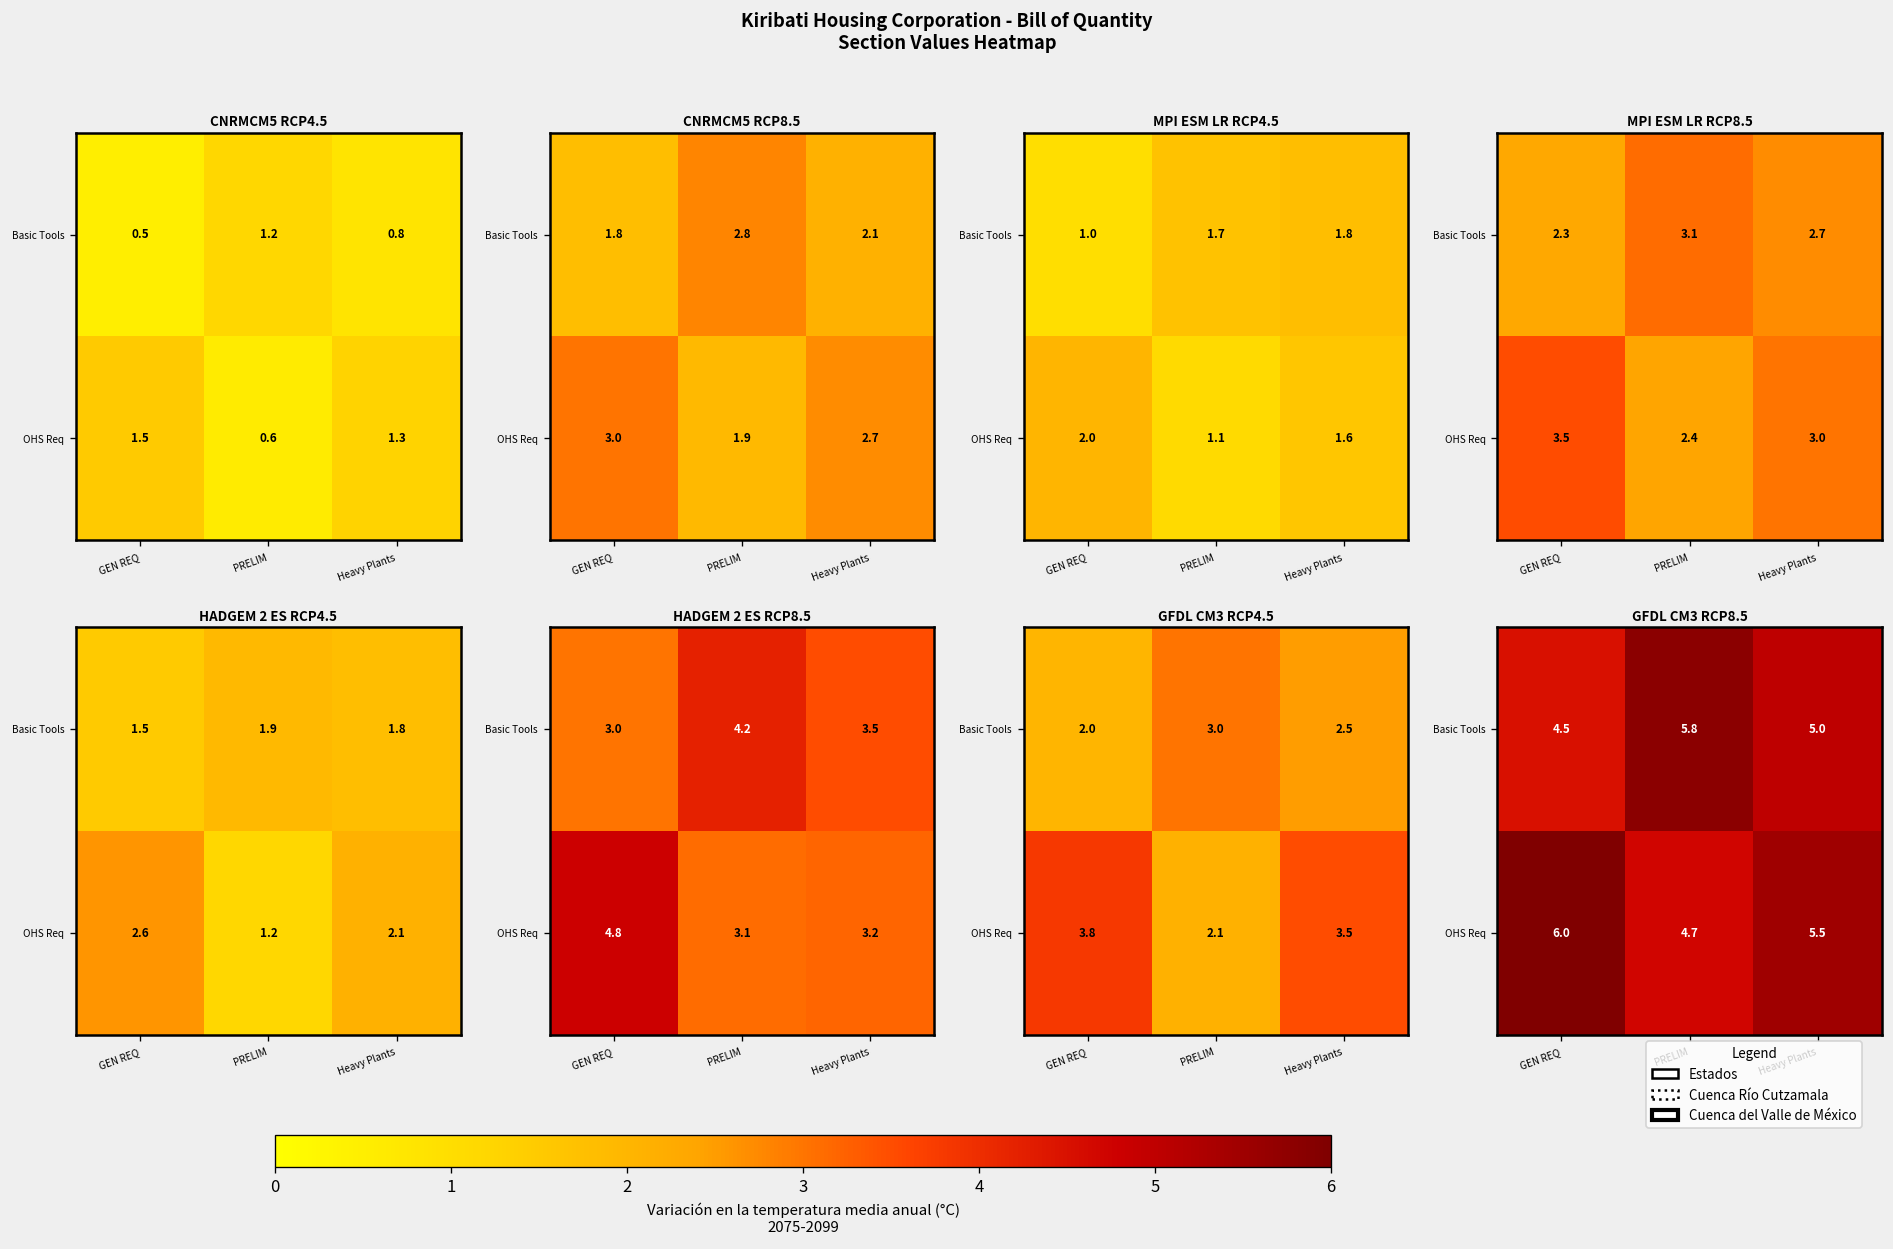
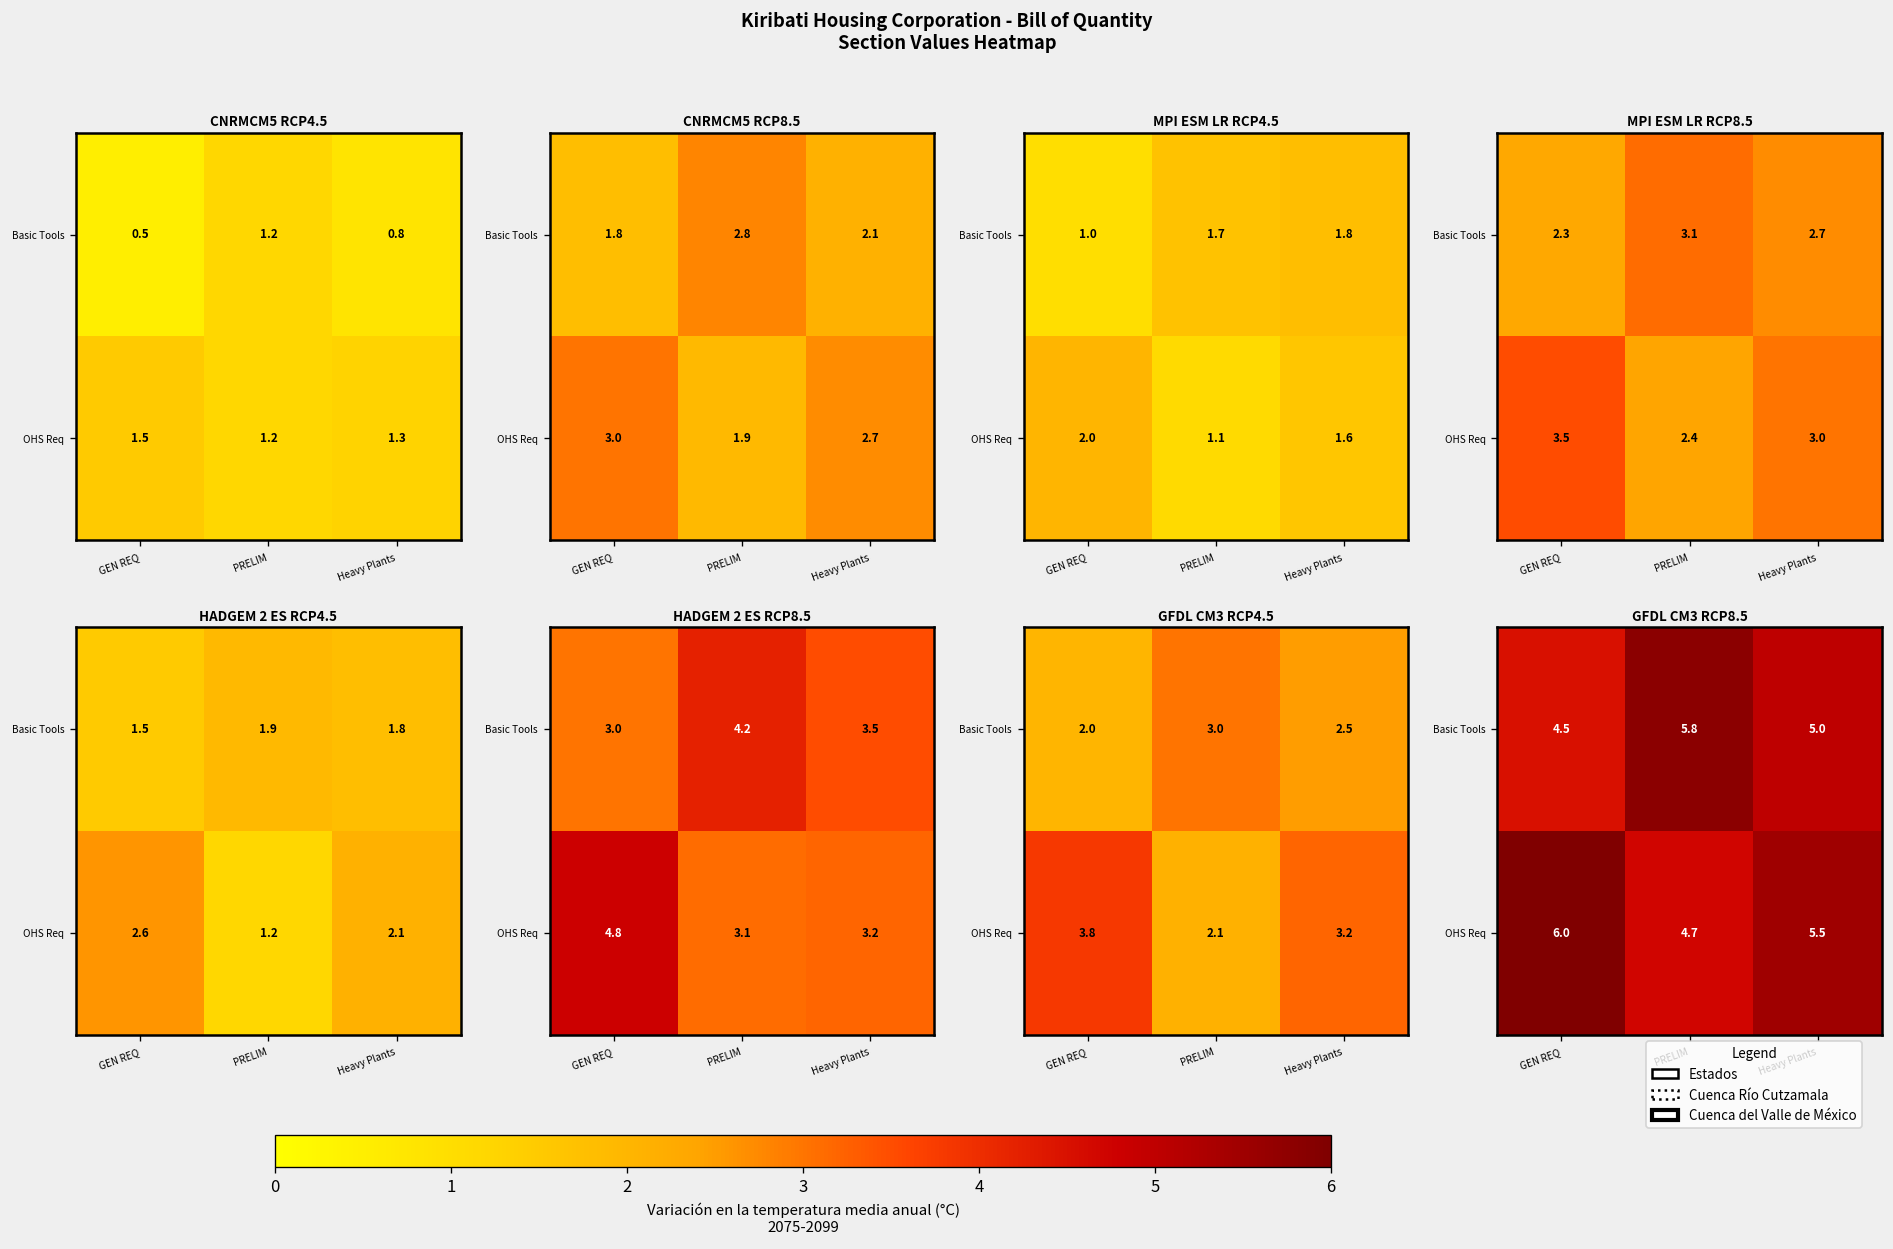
CNRMCM5 RCP4.5, OHS Req, PRELIM: 0.6 -> 1.2
GFDL CM3 RCP4.5, OHS Req, Heavy Plants: 3.5 -> 3.2
